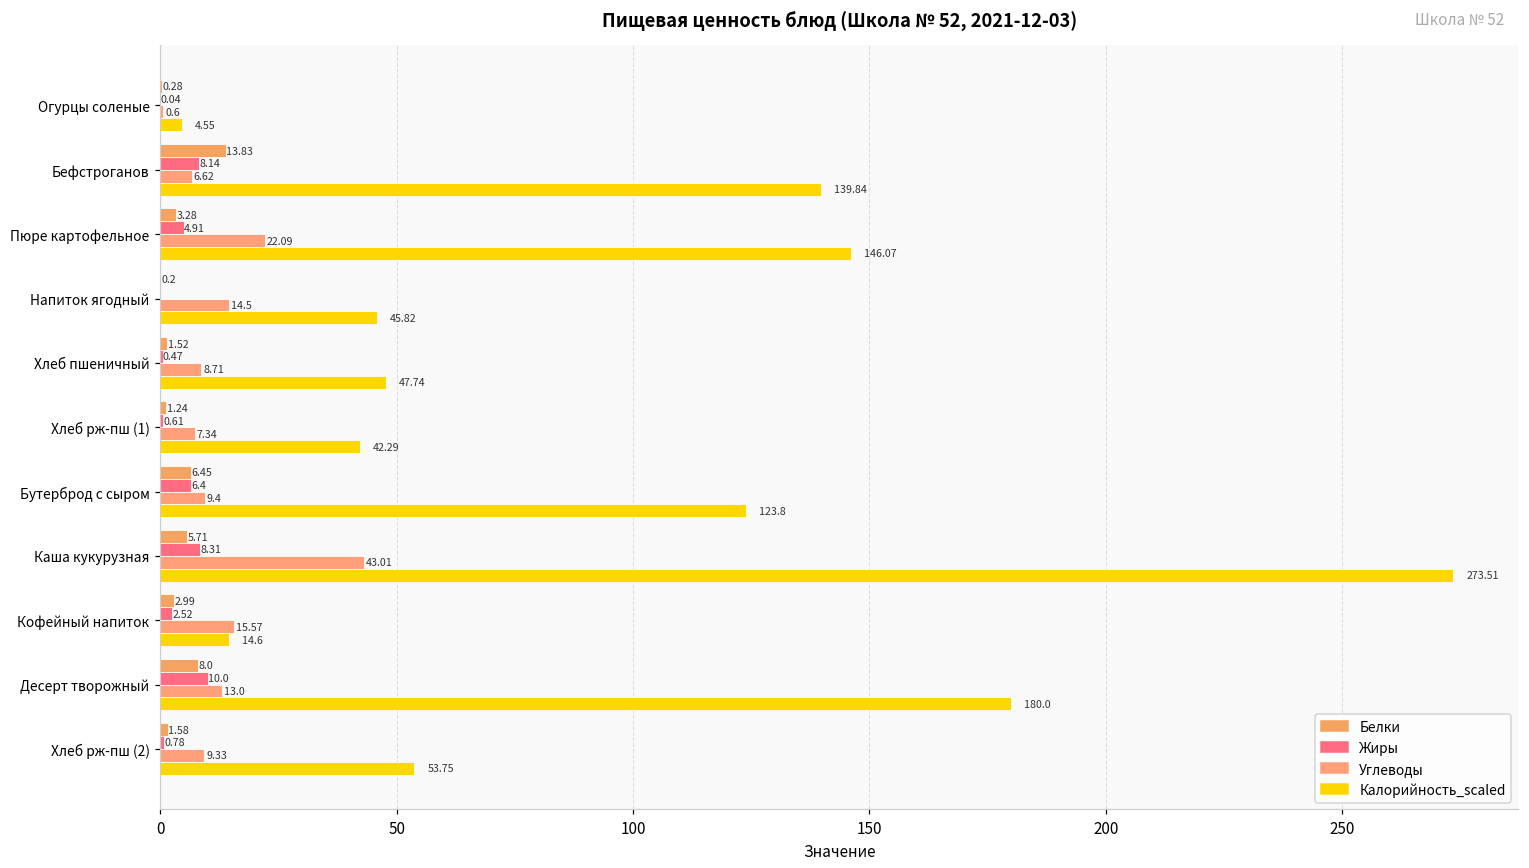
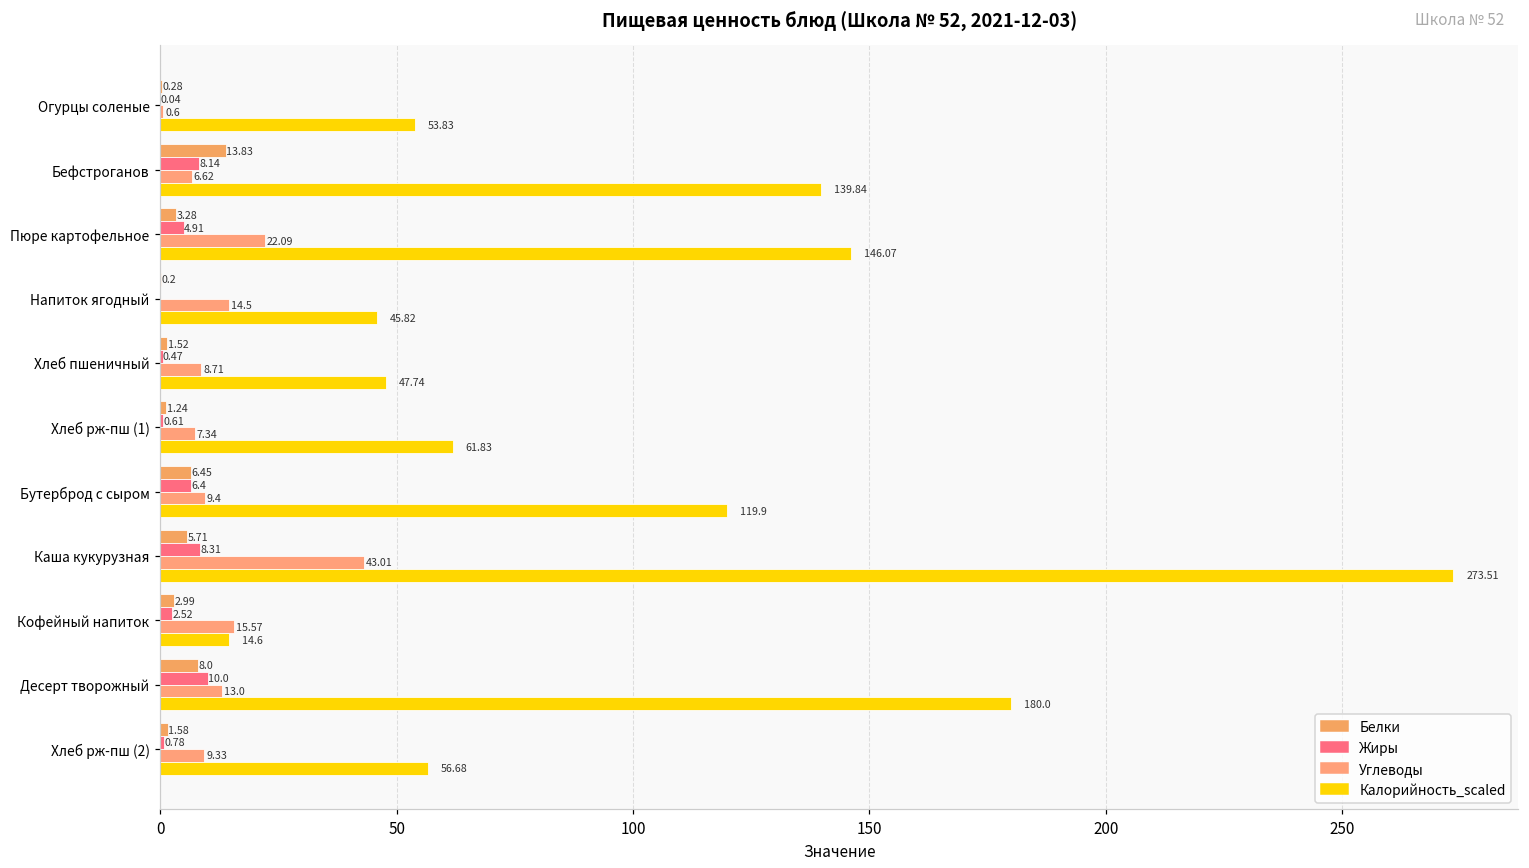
Калорийность_scaled, Огурцы соленые: 4.55 -> 53.83
Калорийность_scaled, Хлеб рж-пш (1): 42.29 -> 61.83
Калорийность_scaled, Бутерброд с сыром: 123.8 -> 119.9
Калорийность_scaled, Хлеб рж-пш (2): 53.75 -> 56.68
